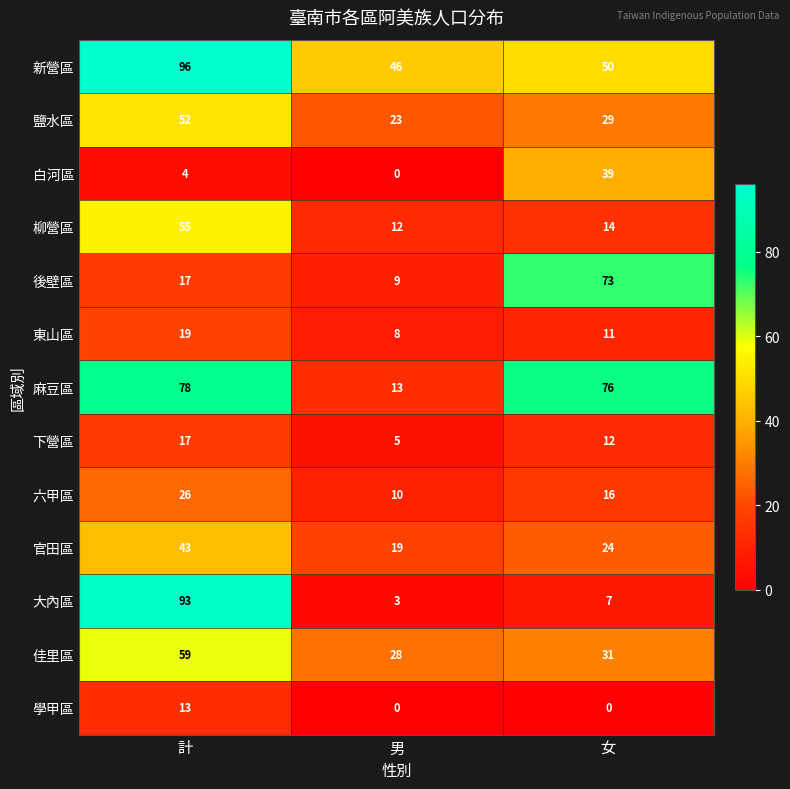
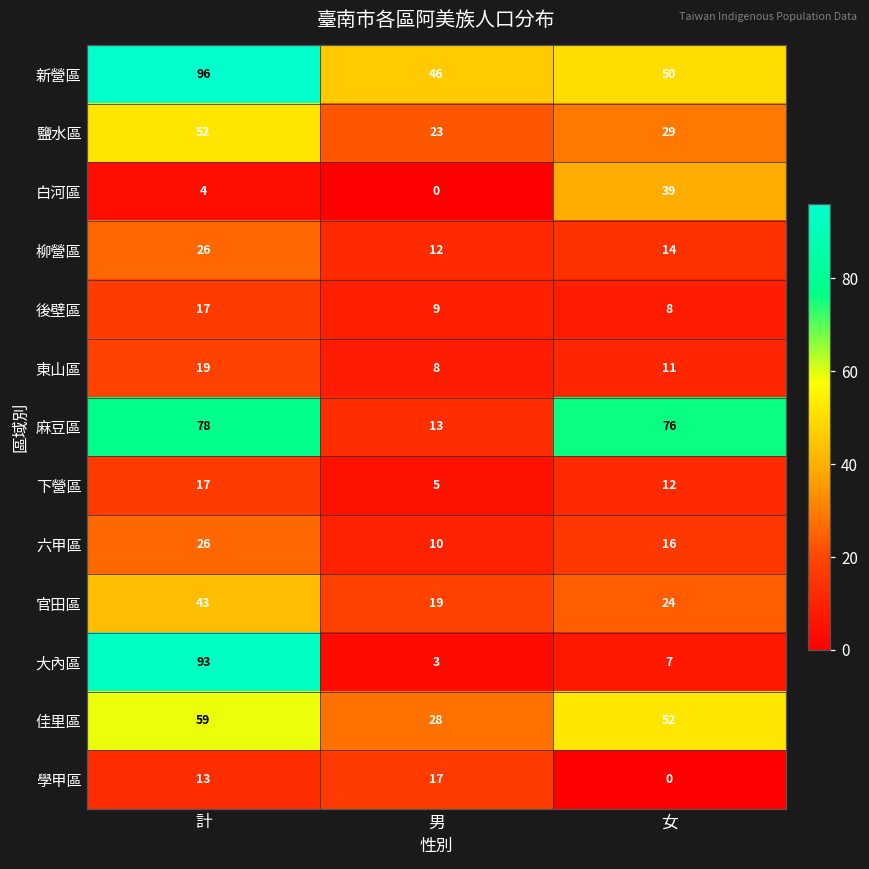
柳營區, 計: 55 -> 26
後壁區, 女: 73 -> 8
佳里區, 女: 31 -> 52
學甲區, 男: 0 -> 17
